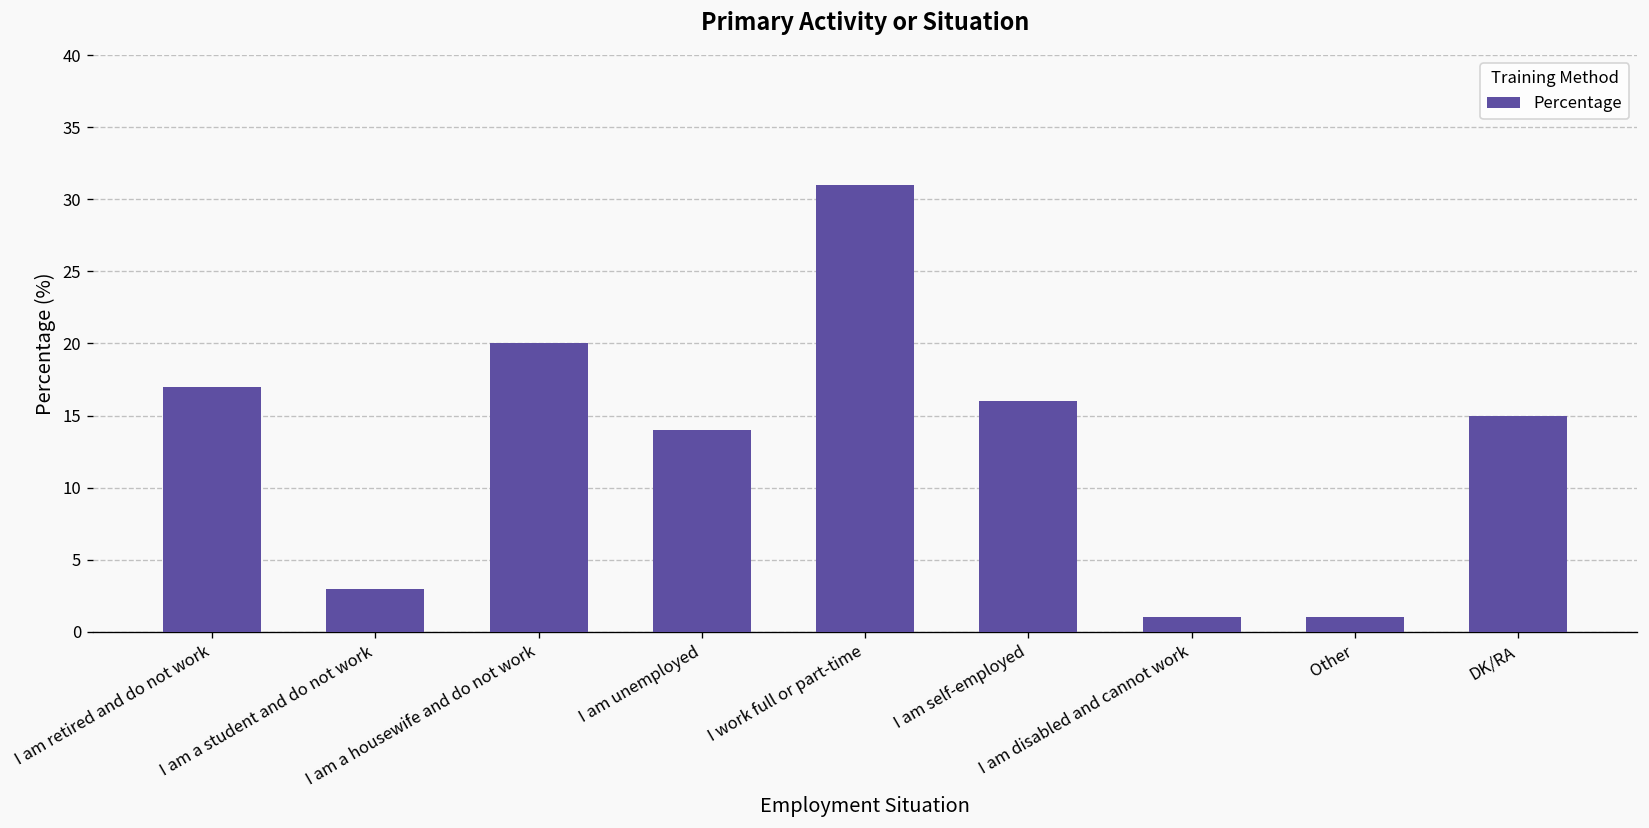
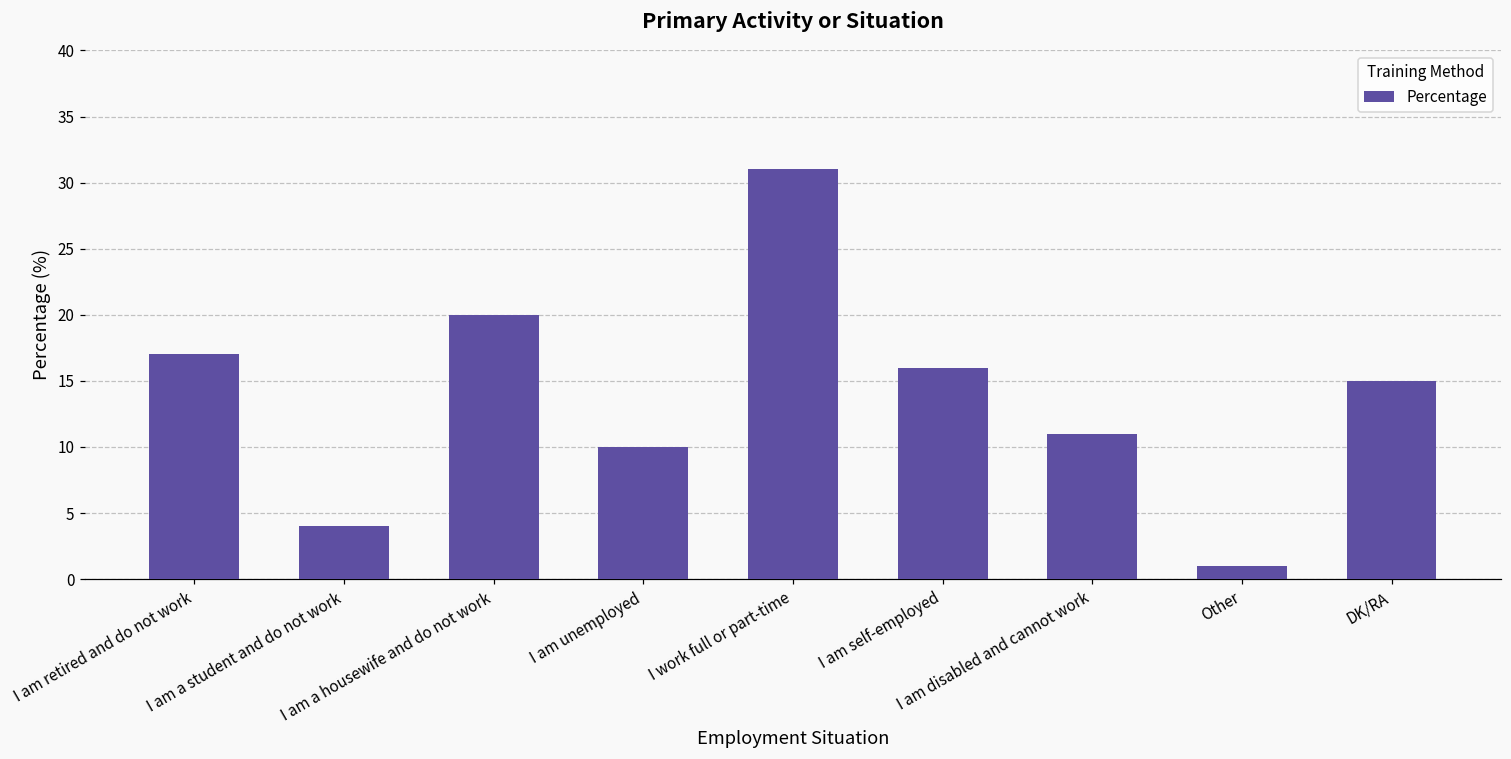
I am a student and do not work: 3 -> 4
I am unemployed: 14 -> 10
I am disabled and cannot work: 1 -> 11
